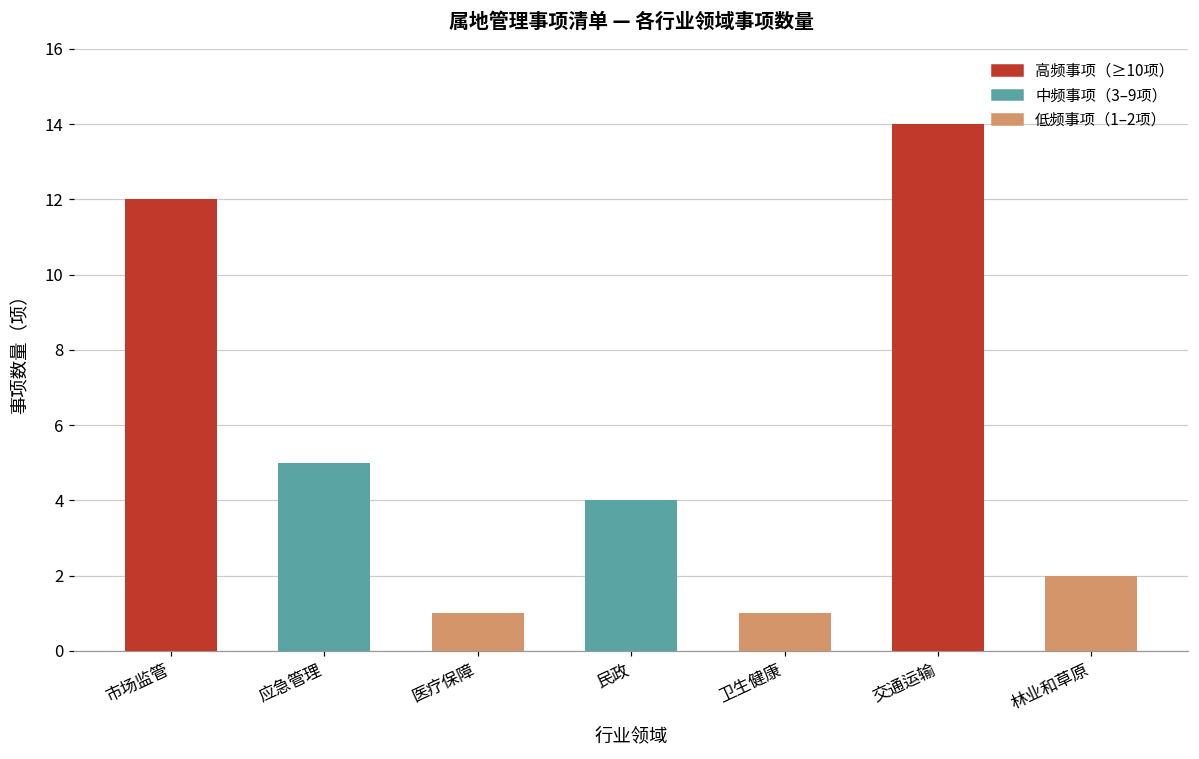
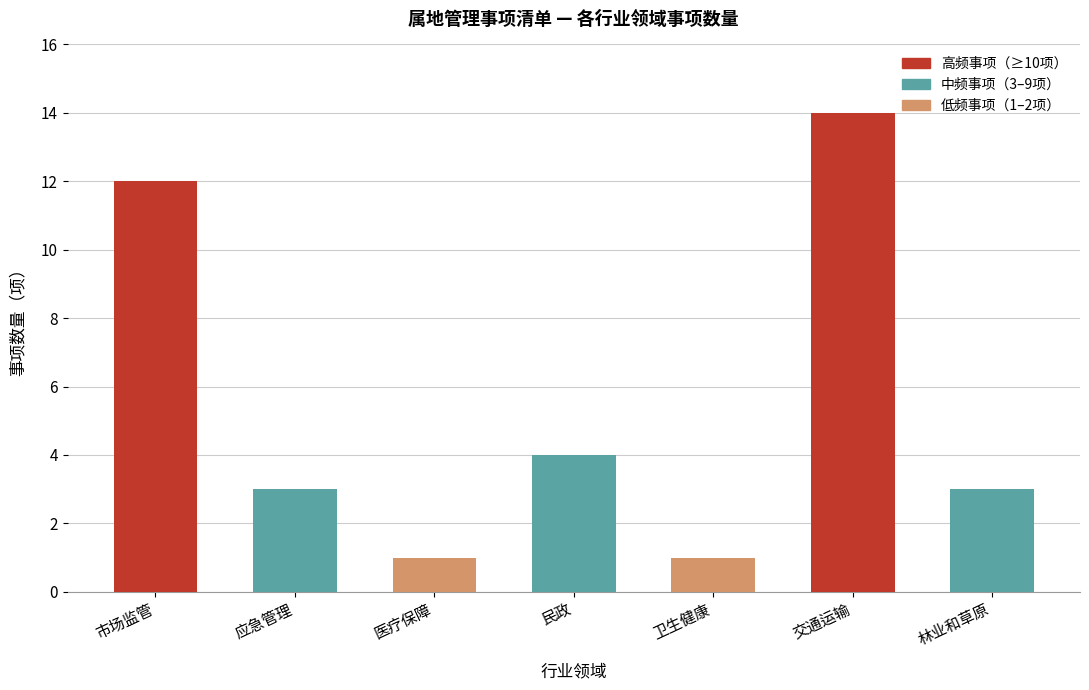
应急管理: 5 -> 3
林业和草原: 2 -> 3
